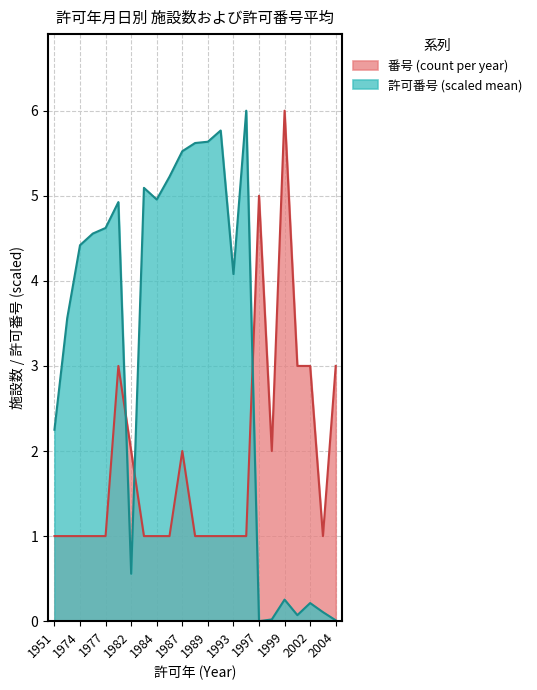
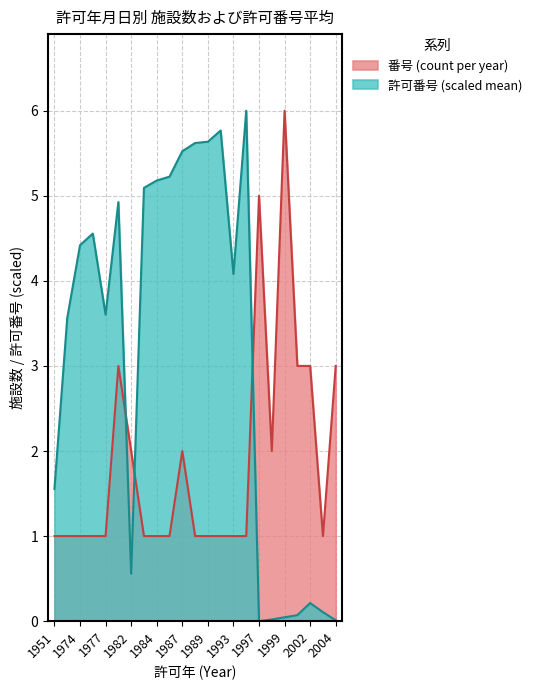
許可番号 (scaled mean), 1951: 2.3 -> 1.6
許可番号 (scaled mean), 1977: 4.6 -> 3.6
許可番号 (scaled mean), 1984: 5.0 -> 5.2
許可番号 (scaled mean), 1999: 0.3 -> 0.0
